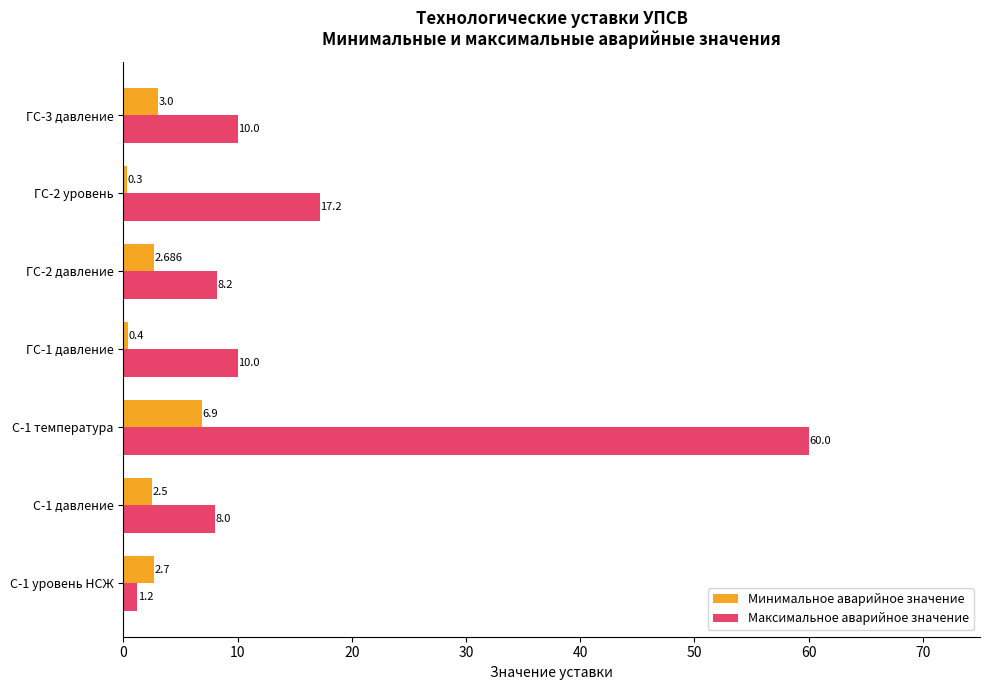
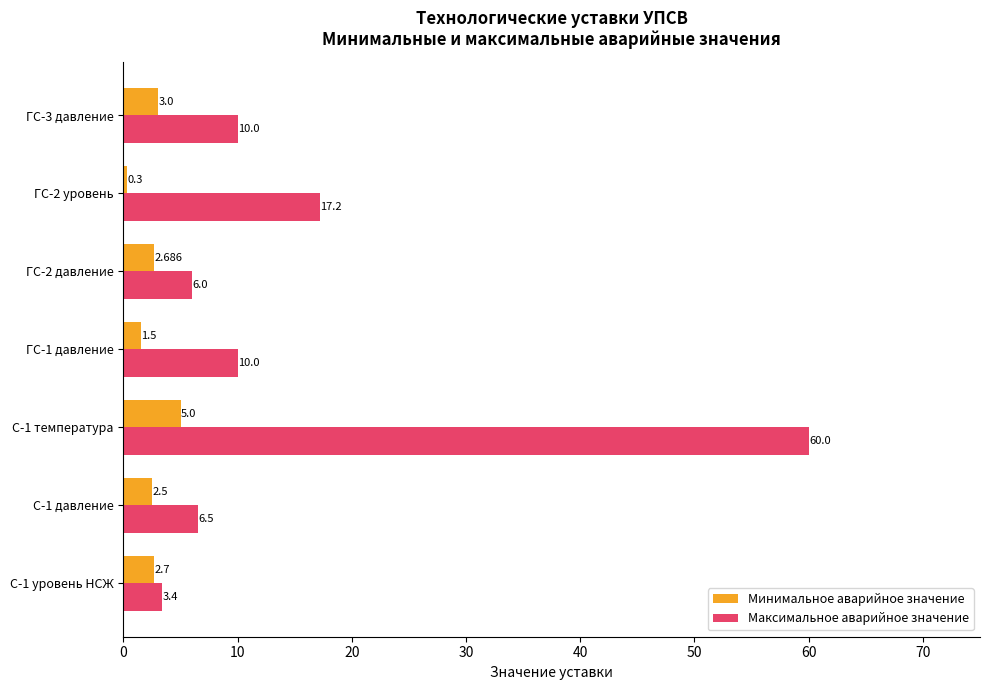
Максимальное аварийное значение, ГС-2 давление: 8.2 -> 6.0
Минимальное аварийное значение, ГС-1 давление: 0.4 -> 1.5
Минимальное аварийное значение, С-1 температура: 6.9 -> 5.0
Максимальное аварийное значение, С-1 давление: 8.0 -> 6.5
Максимальное аварийное значение, С-1 уровень НСЖ: 1.2 -> 3.4
